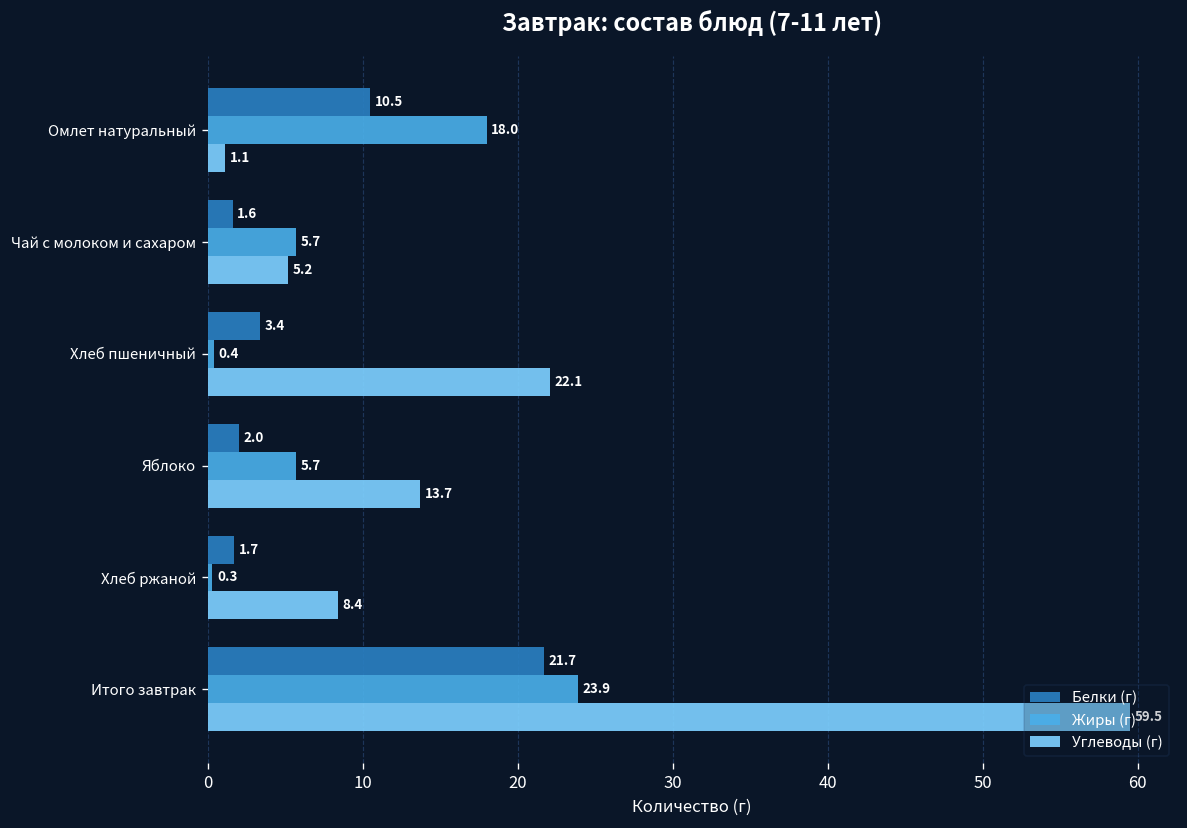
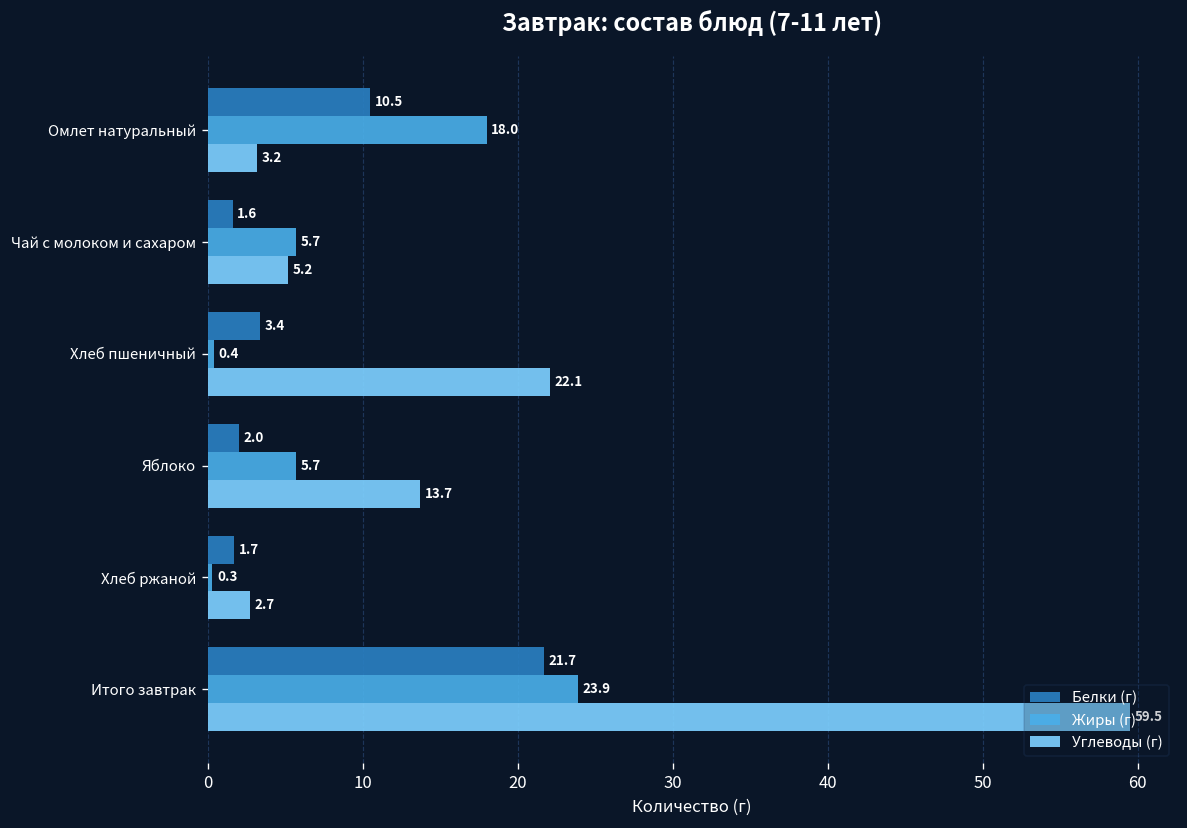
Углеводы (г), Омлет натуральный: 1.1 -> 3.2
Углеводы (г), Хлеб ржаной: 8.4 -> 2.7
